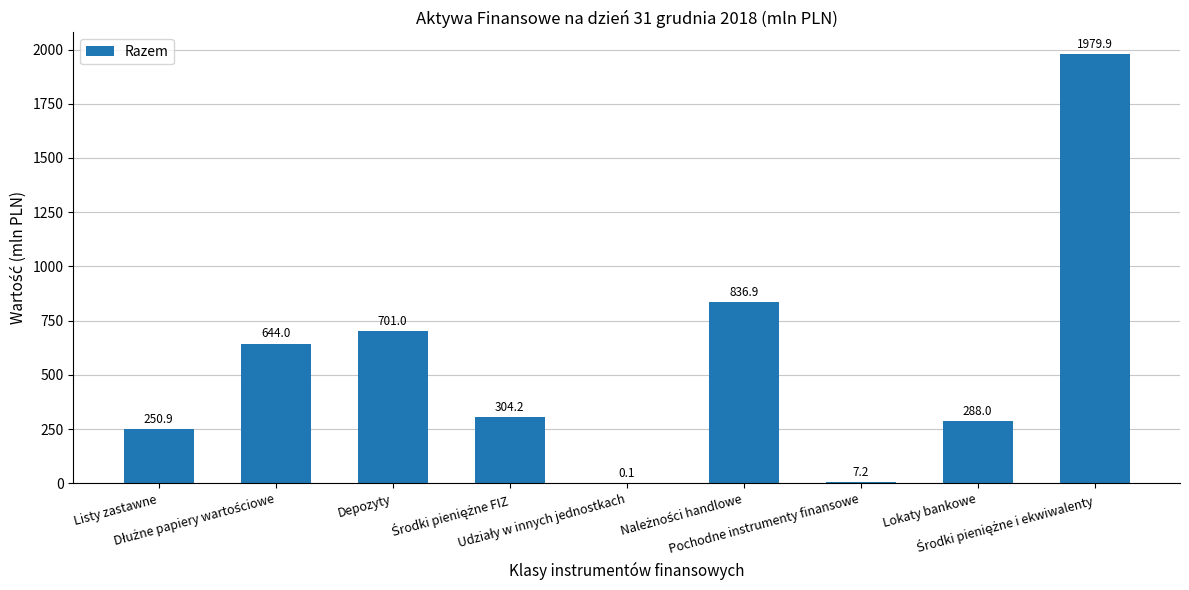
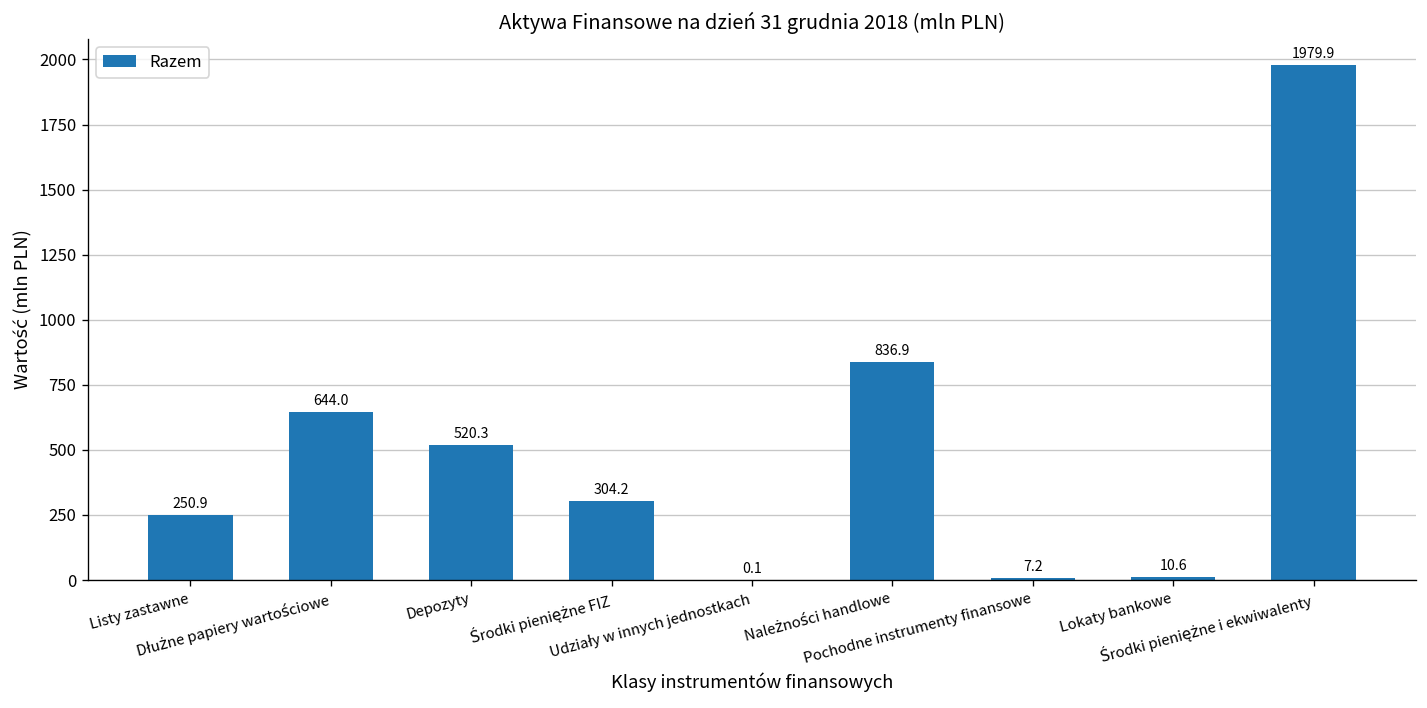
Depozyty: 701.0 -> 520.3
Lokaty bankowe: 288.0 -> 10.6
